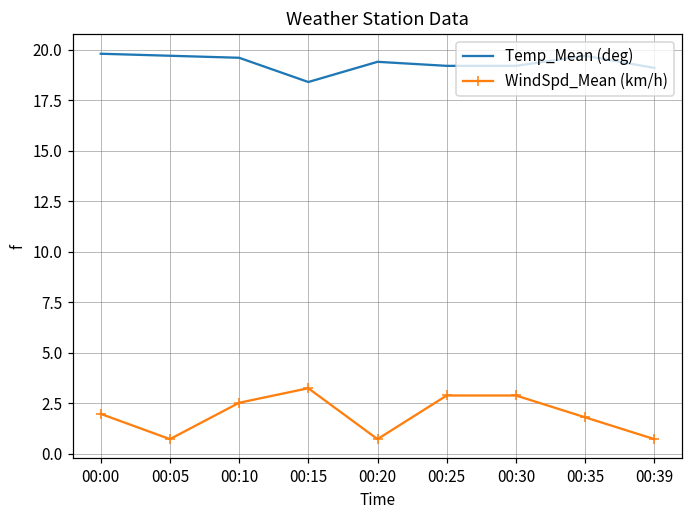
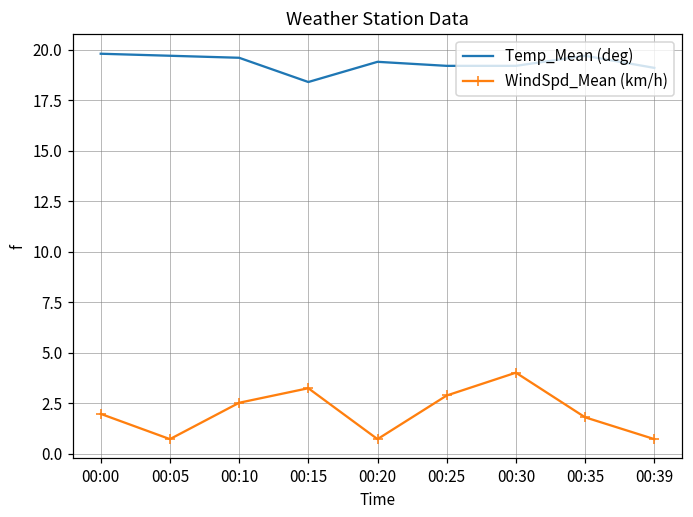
WindSpd_Mean (km/h), 00:30: 2.9 -> 4.0
